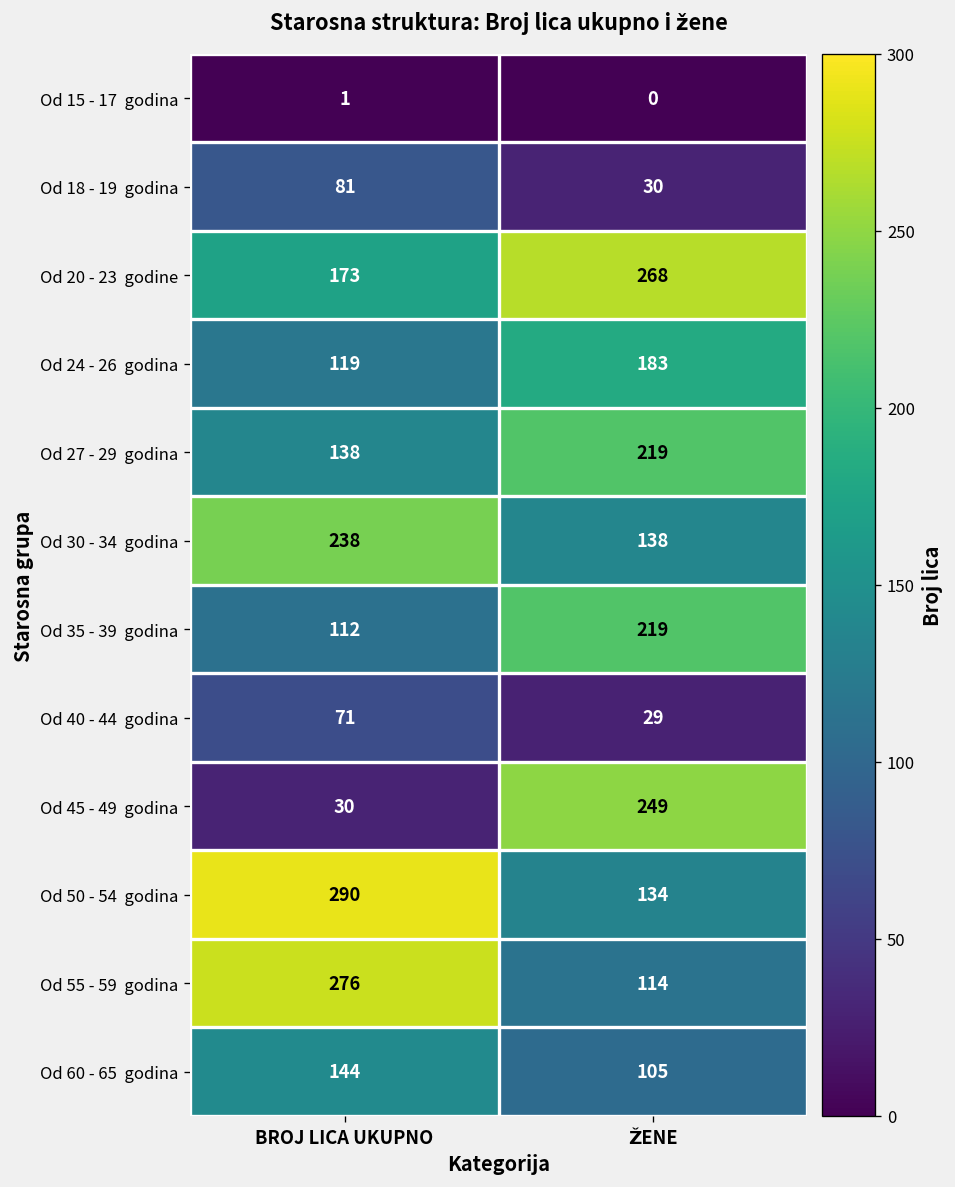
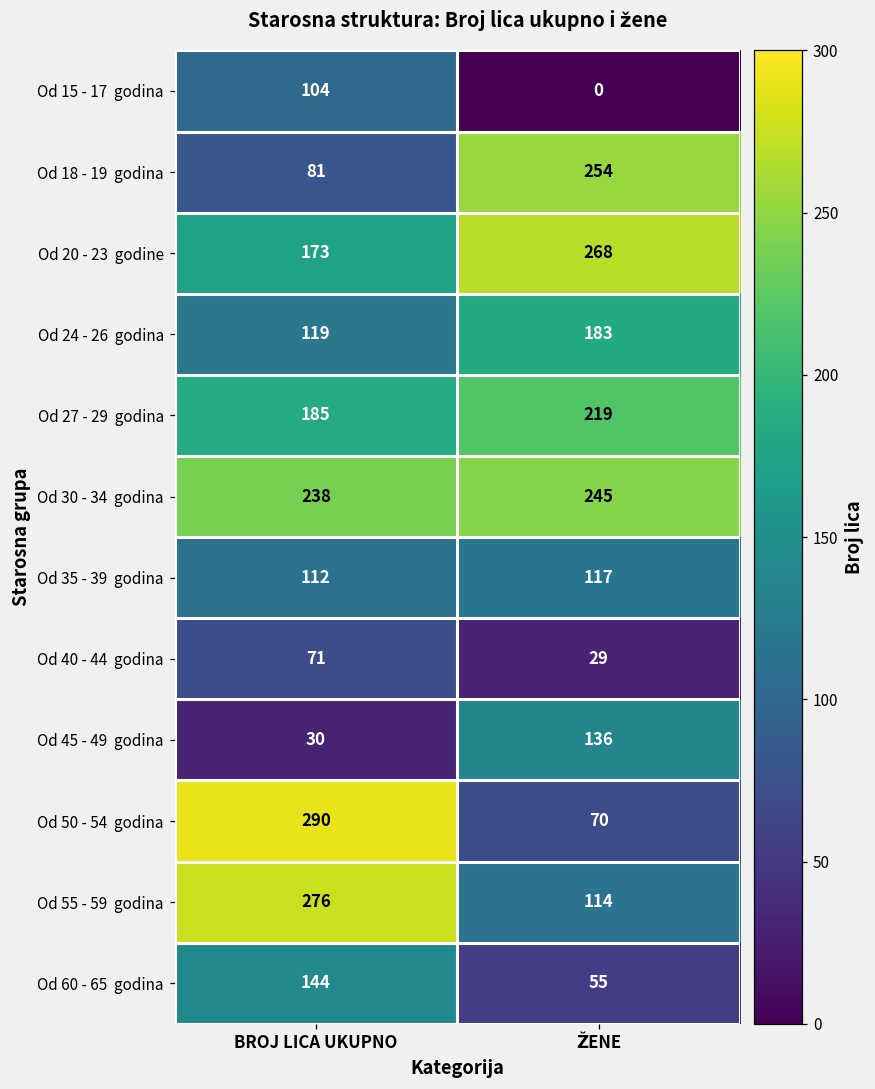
Od 15 - 17 godina, BROJ LICA UKUPNO: 1 -> 104
Od 18 - 19 godina, ŽENE: 30 -> 254
Od 27 - 29 godina, BROJ LICA UKUPNO: 138 -> 185
Od 30 - 34 godina, ŽENE: 138 -> 245
Od 35 - 39 godina, ŽENE: 219 -> 117
Od 45 - 49 godina, ŽENE: 249 -> 136
Od 50 - 54 godina, ŽENE: 134 -> 70
Od 60 - 65 godina, ŽENE: 105 -> 55
